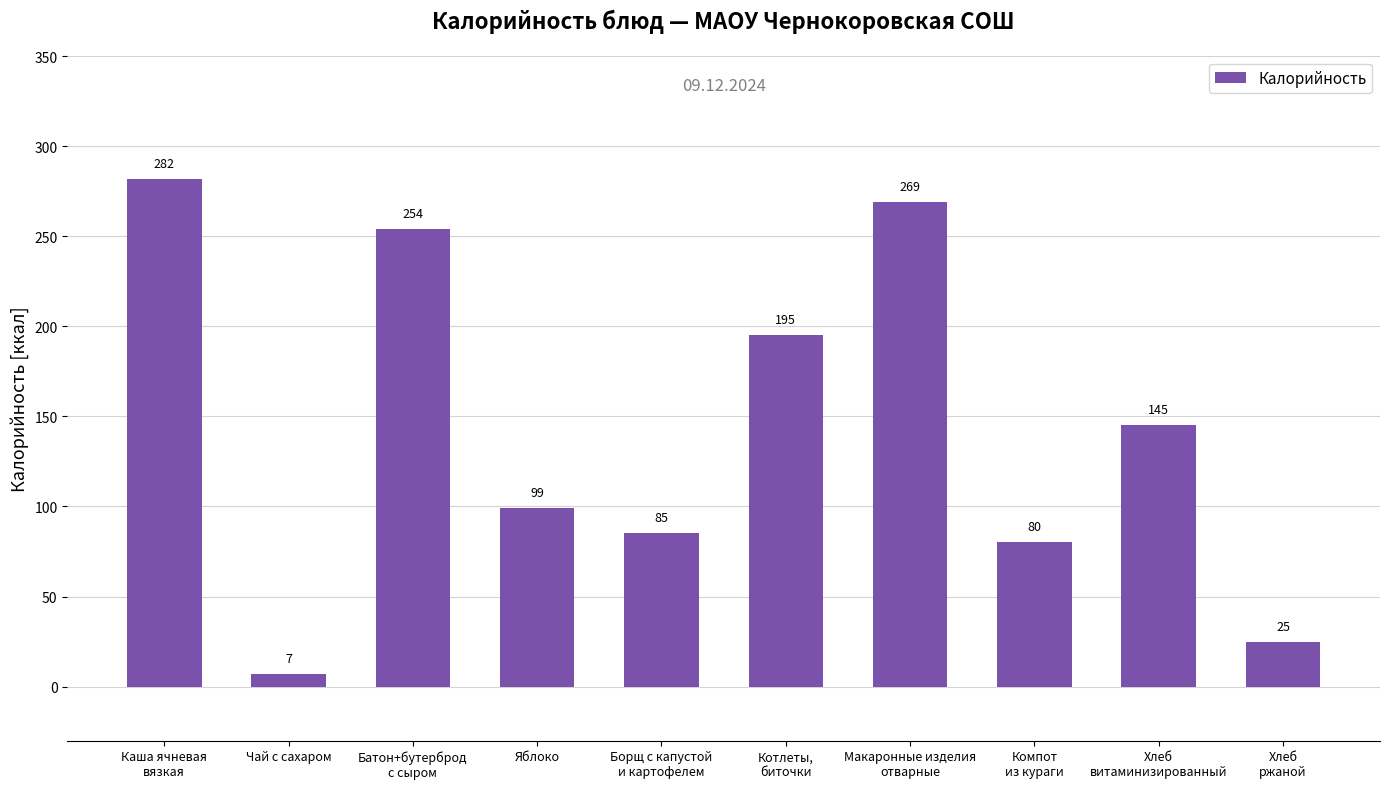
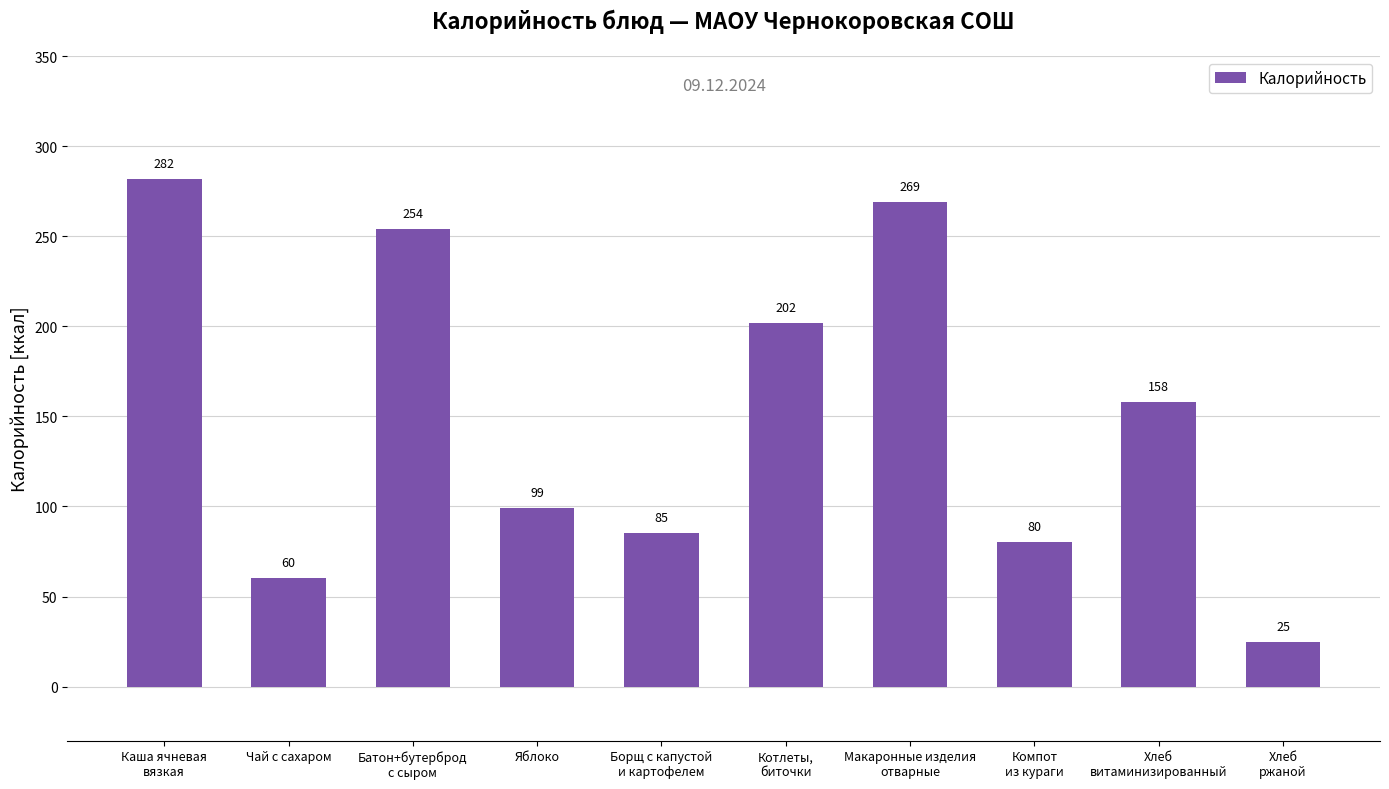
Чай с сахаром: 7 -> 60
Котлеты, биточки: 195 -> 202
Хлеб витаминизированный: 145 -> 158
